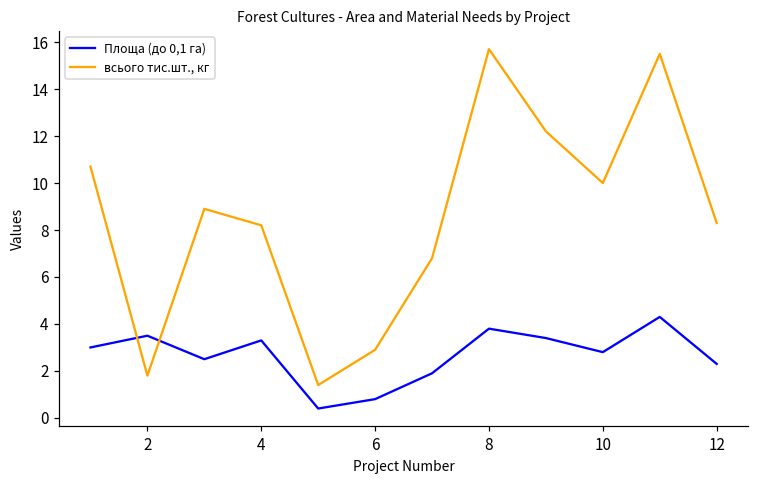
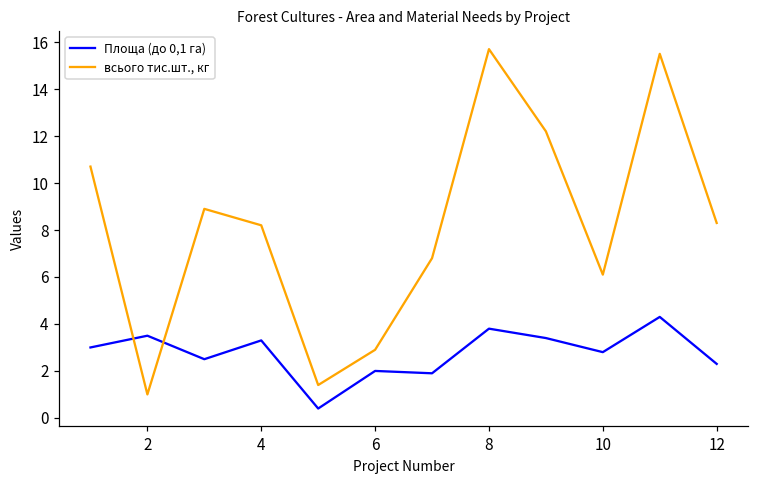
всього тис.шт., кг, 2: 1.8 -> 1.0
Площа (до 0,1 га), 6: 0.8 -> 2.0
всього тис.шт., кг, 10: 10.0 -> 6.1
